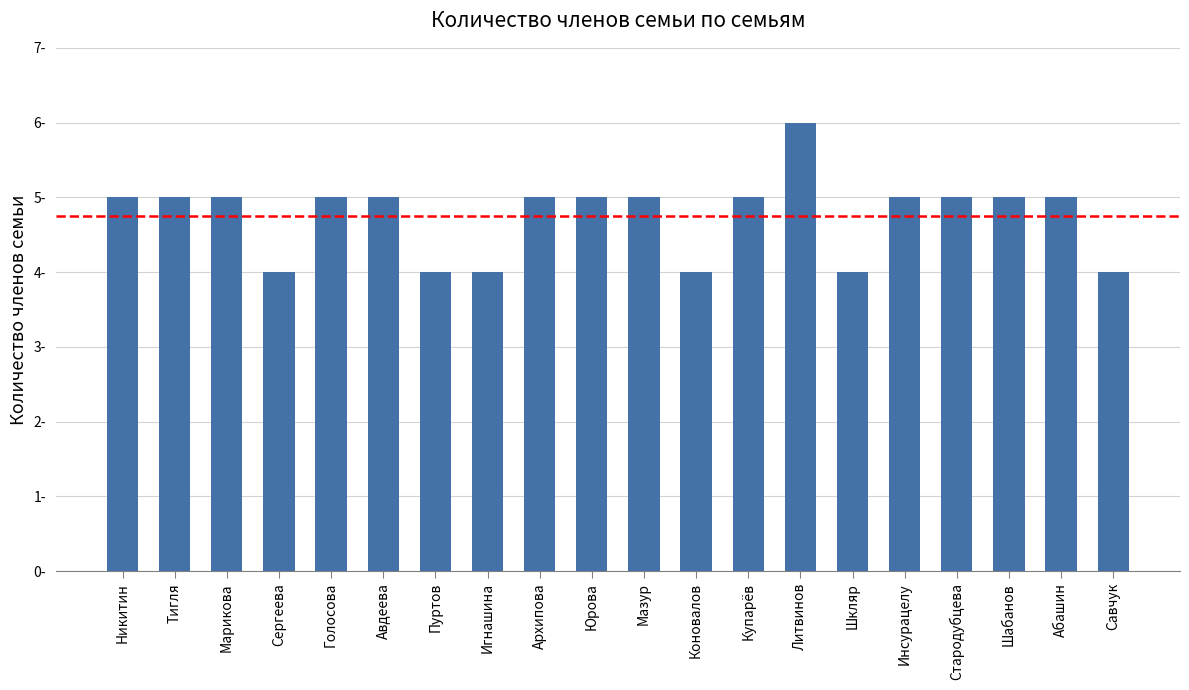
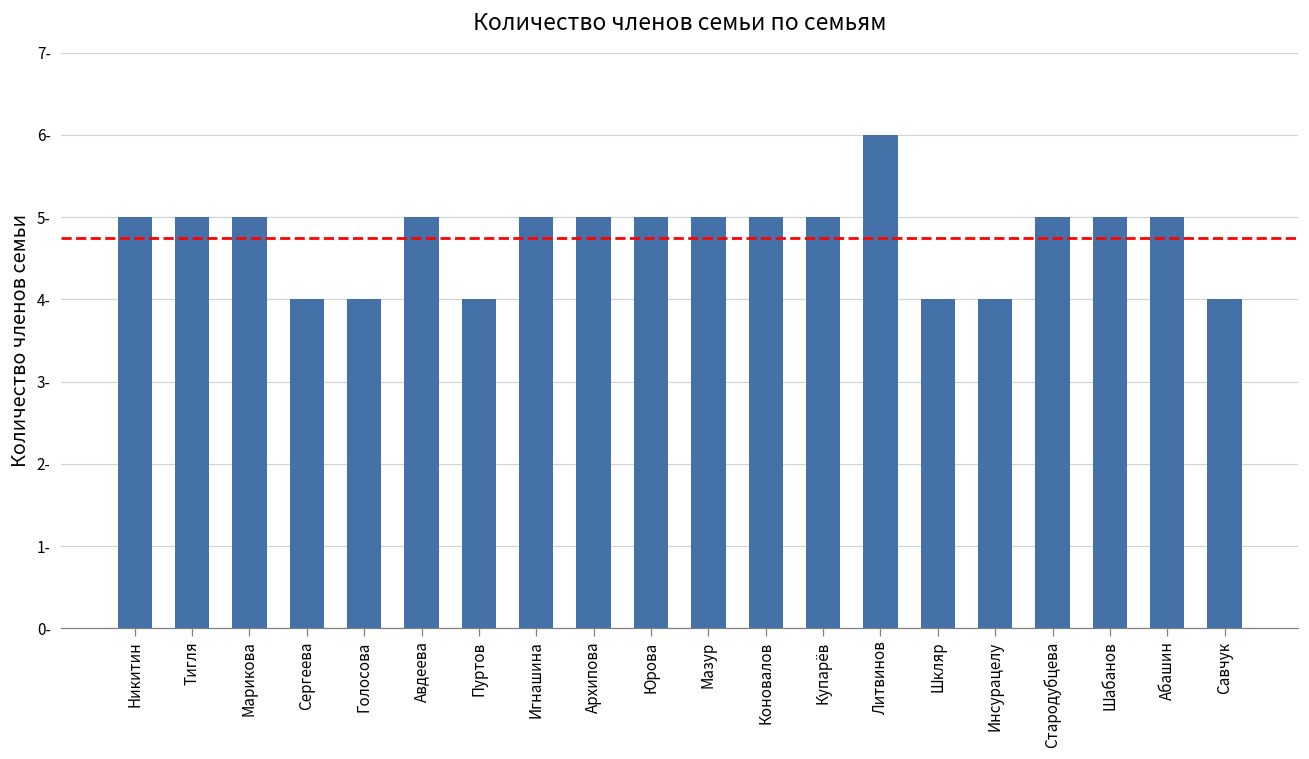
Голосова: 5- -> 4-
Игнашина: 4- -> 5-
Коновалов: 4- -> 5-
Инсурацелу: 5- -> 4-
